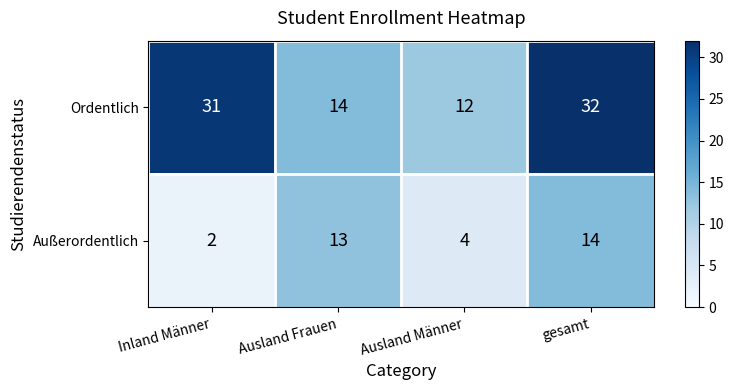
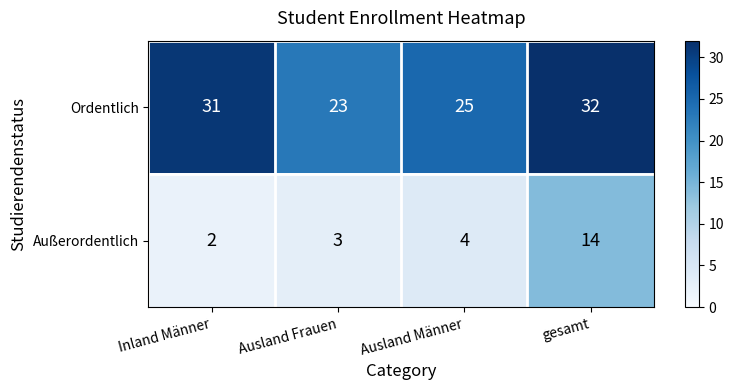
Ordentlich, Ausland Frauen: 14 -> 23
Ordentlich, Ausland Männer: 12 -> 25
Außerordentlich, Ausland Frauen: 13 -> 3
